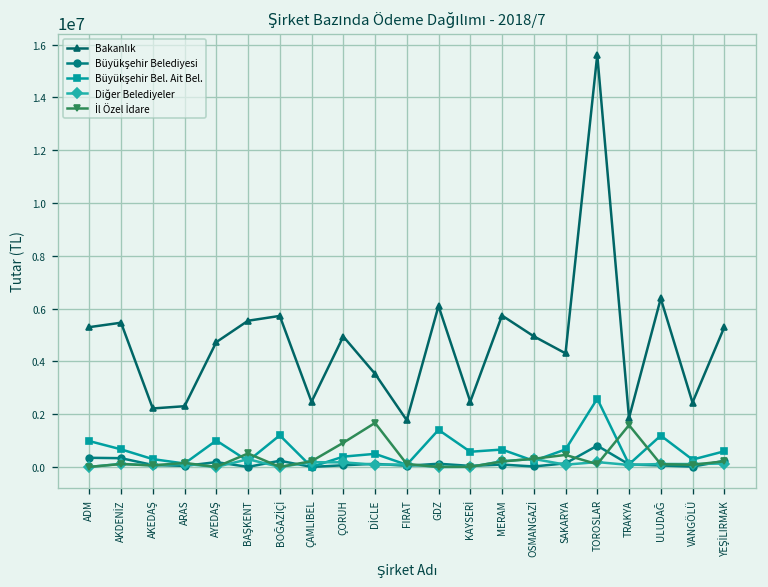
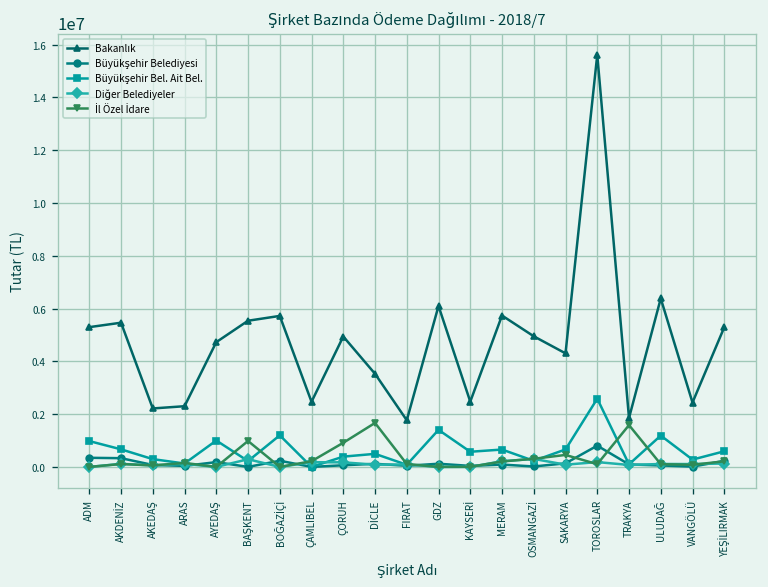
İl Özel İdare, BAŞKENT: 500000 -> 1000000
